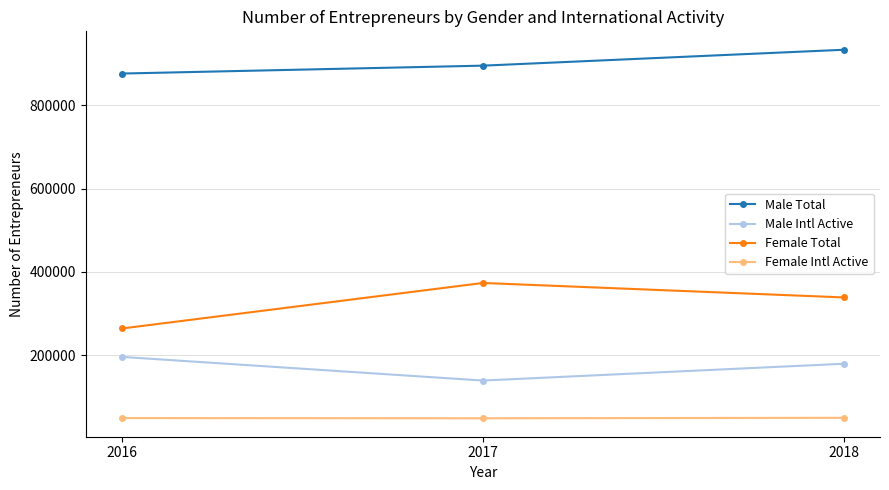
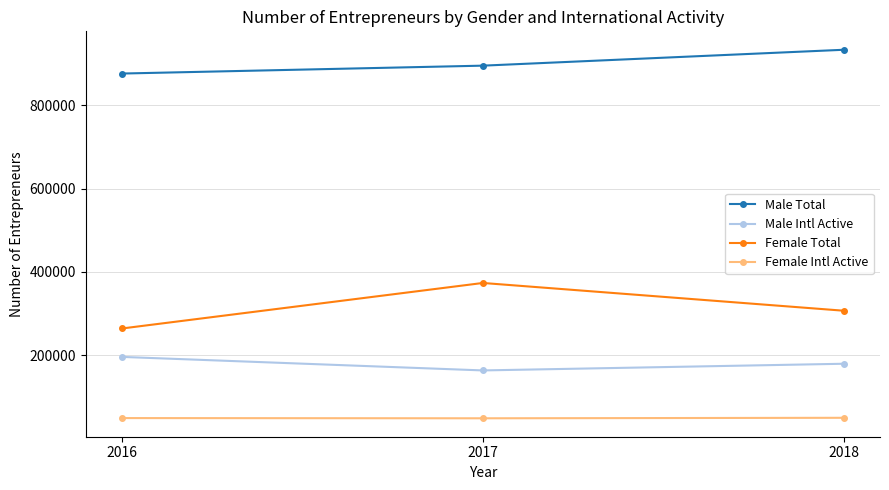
Male Intl Active, 2017: 140000 -> 160000
Female Total, 2018: 340000 -> 310000
